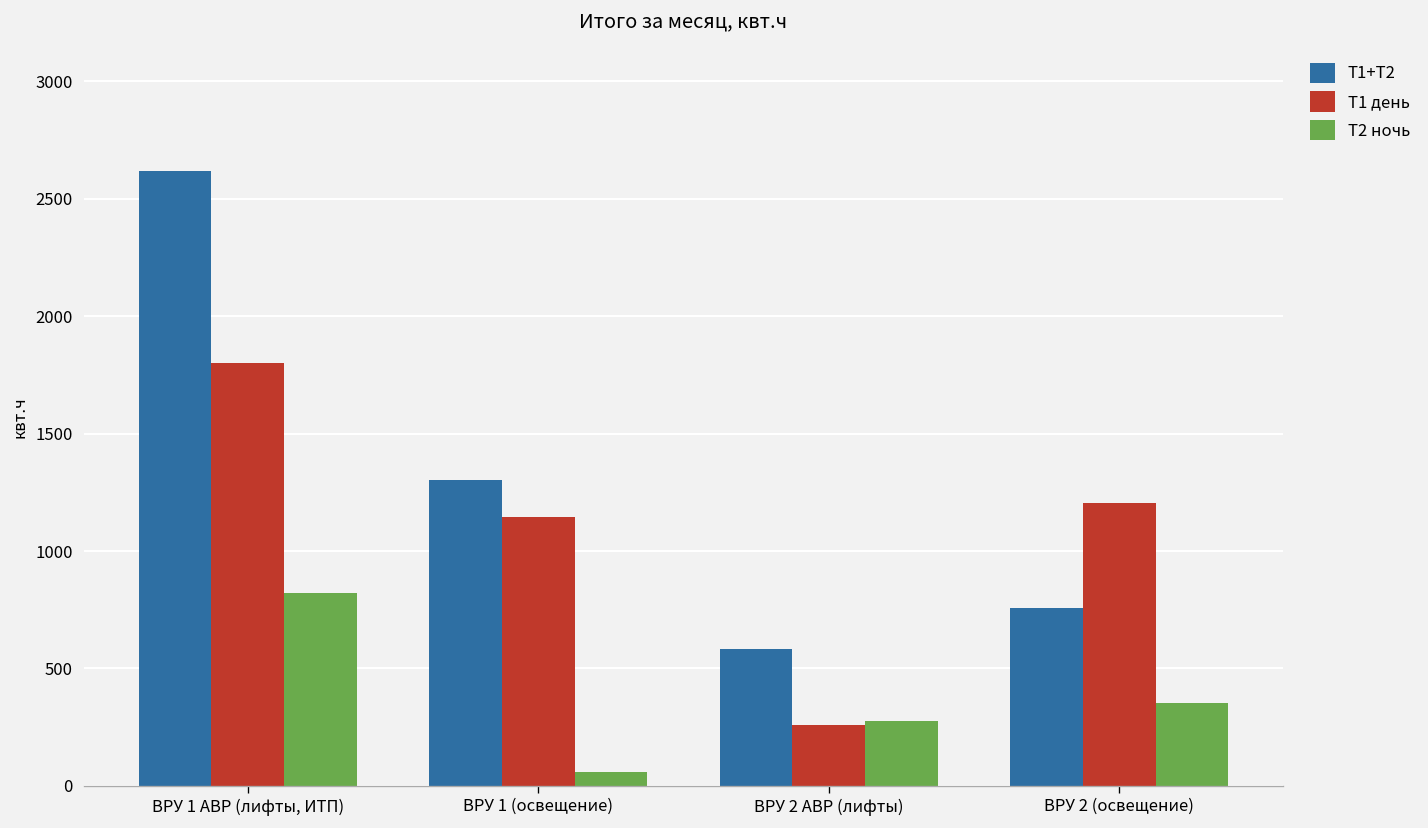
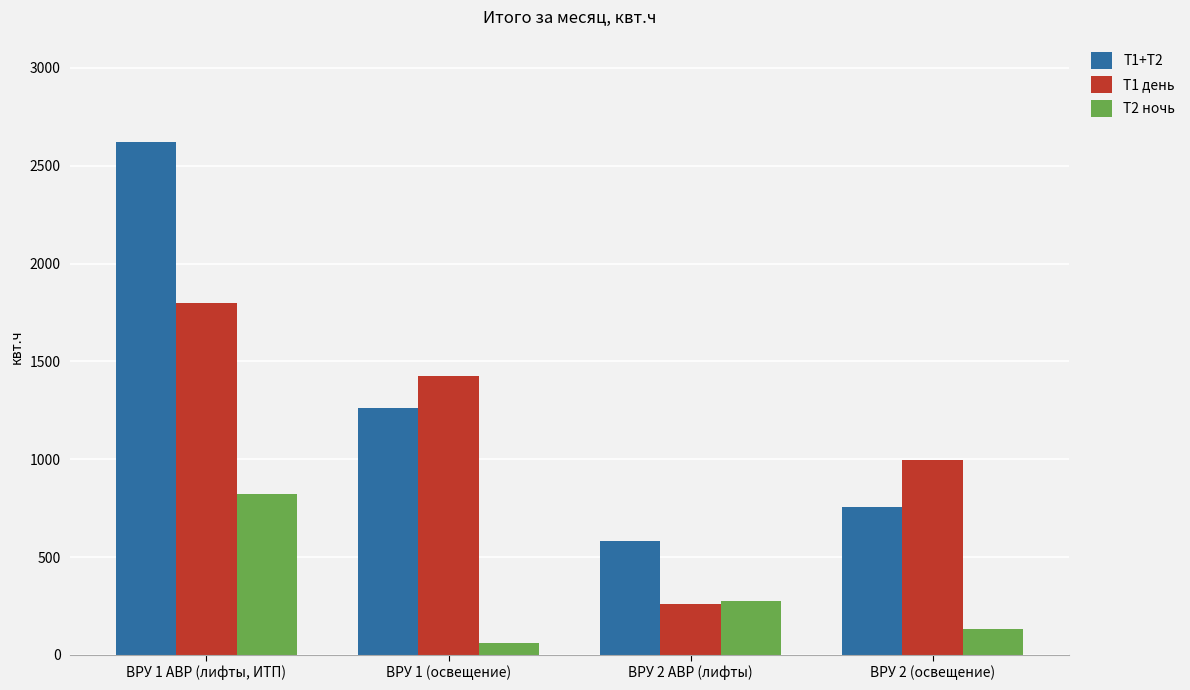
Т1+Т2, ВРУ 1 (освещение): 1300 -> 1260
Т1 день, ВРУ 1 (освещение): 1140 -> 1430
Т1 день, ВРУ 2 (освещение): 1210 -> 1000
Т2 ночь, ВРУ 2 (освещение): 350 -> 130
